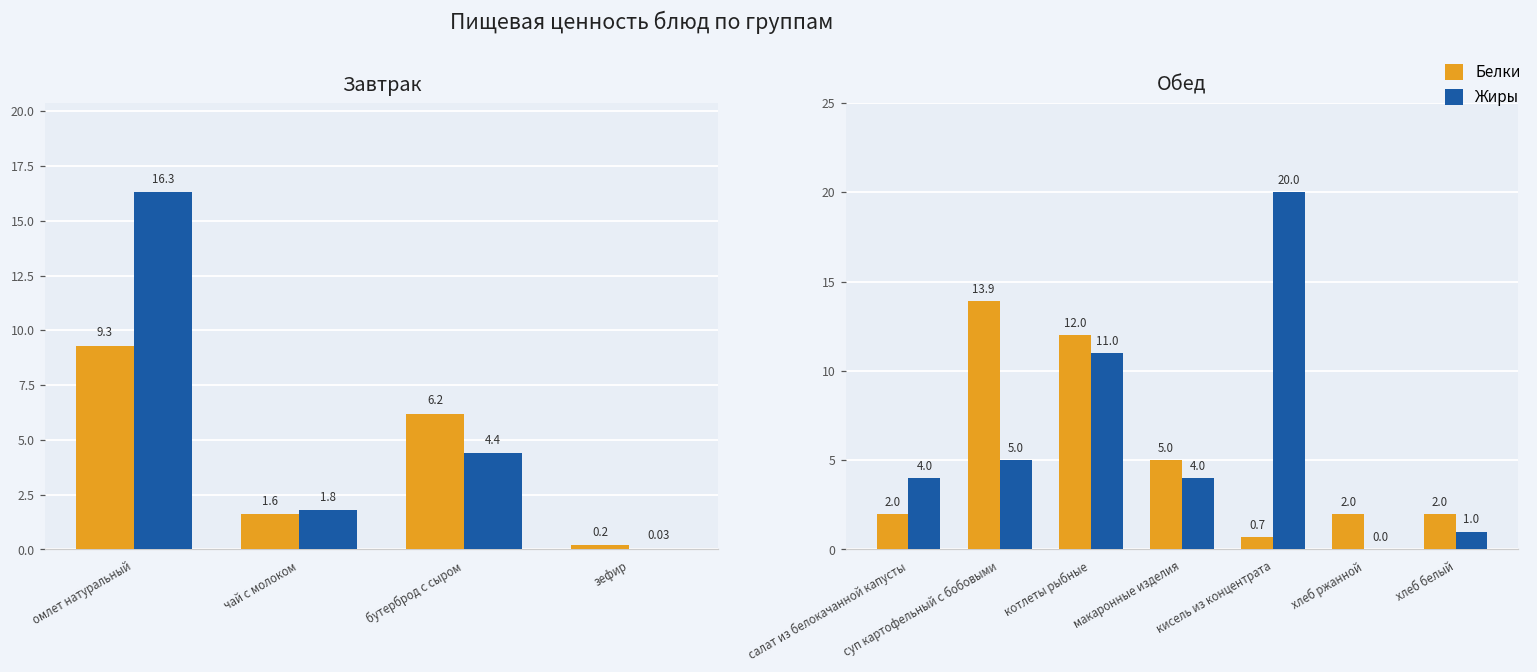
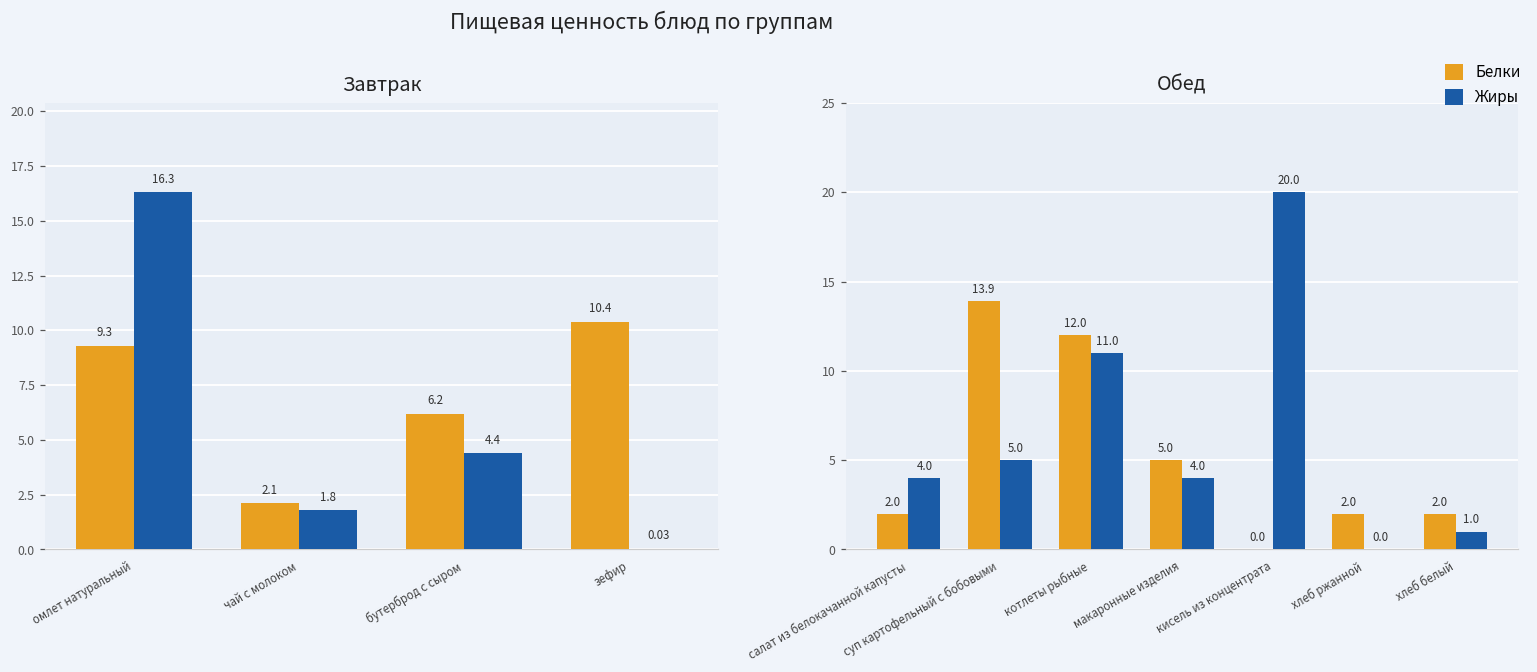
Завтрак, Белки, чай с молоком: 1.6 -> 2.1
Завтрак, Белки, зефир: 0.2 -> 10.4
Обед, Белки, кисель из концентрата: 0.7 -> 0.0
